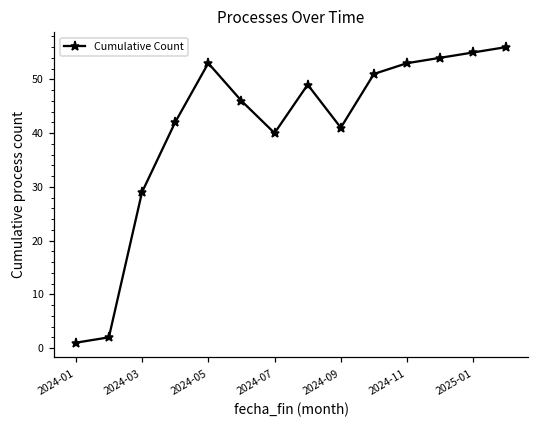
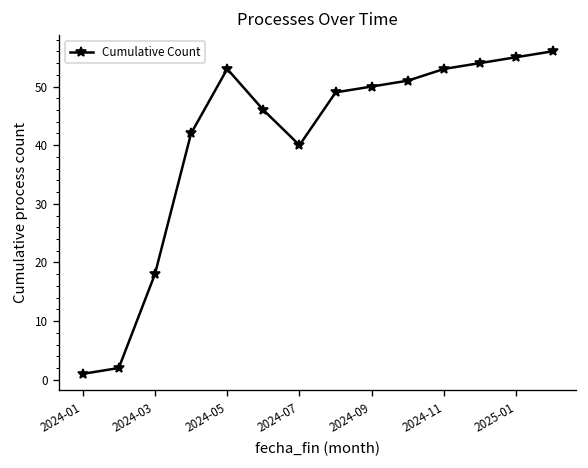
2024-03: 29 -> 18
2024-09: 41 -> 50
